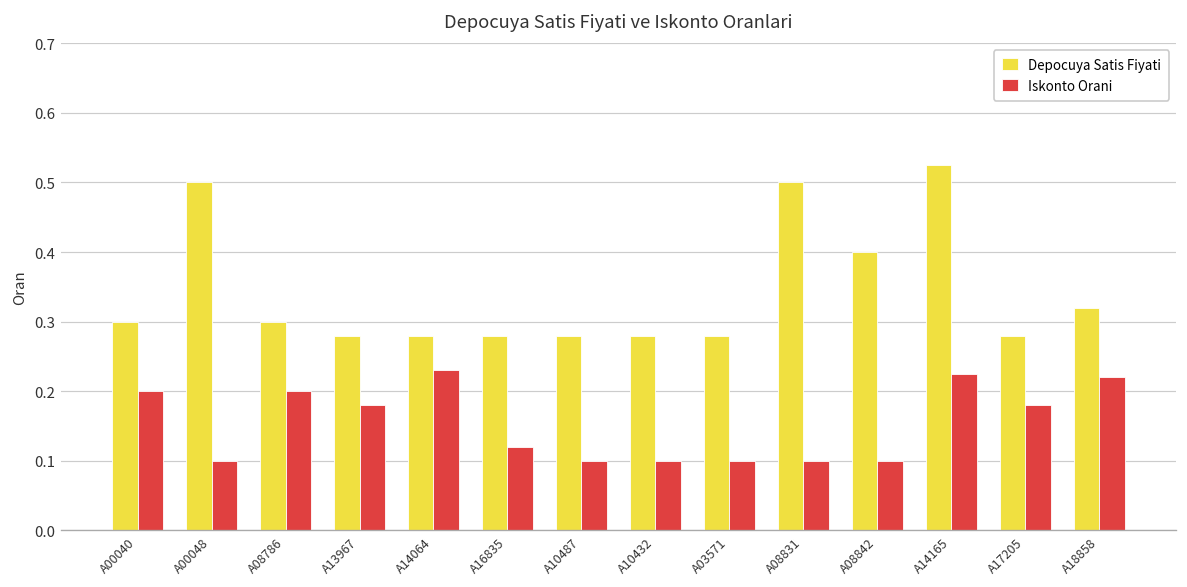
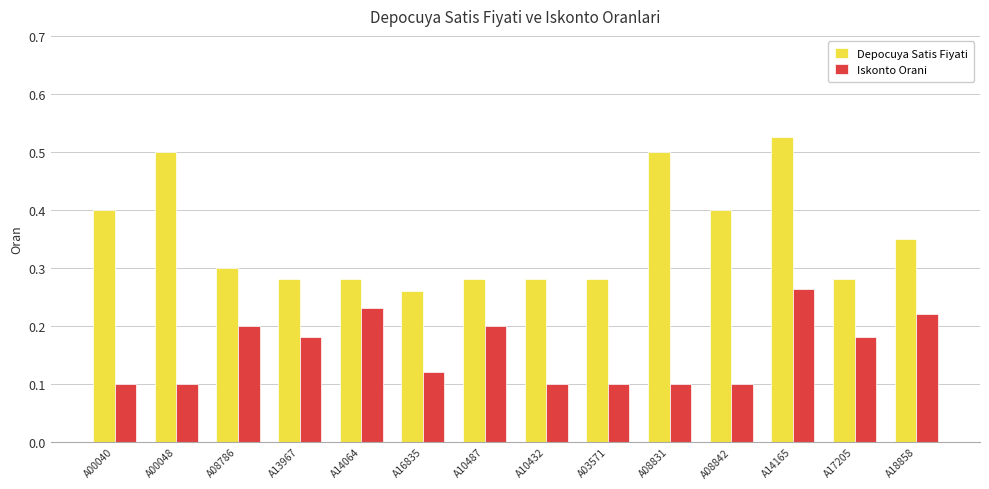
Depocuya Satis Fiyati, A00040: 0.3 -> 0.4
Iskonto Orani, A00040: 0.2 -> 0.1
Depocuya Satis Fiyati, A16835: 0.28 -> 0.26
Iskonto Orani, A10487: 0.1 -> 0.2
Iskonto Orani, A14165: 0.23 -> 0.26
Depocuya Satis Fiyati, A18858: 0.32 -> 0.35
